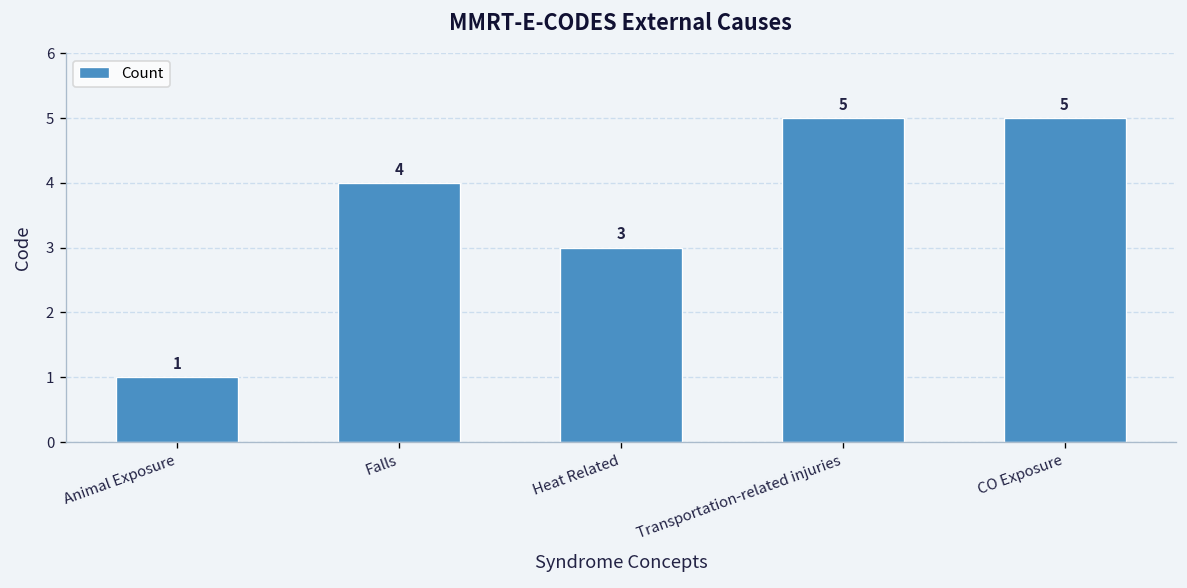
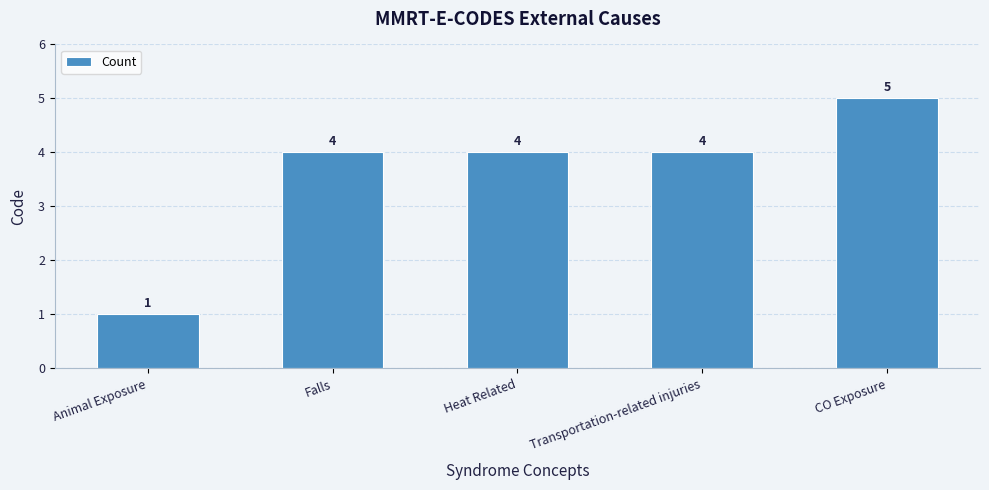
Heat Related: 3 -> 4
Transportation-related injuries: 5 -> 4
